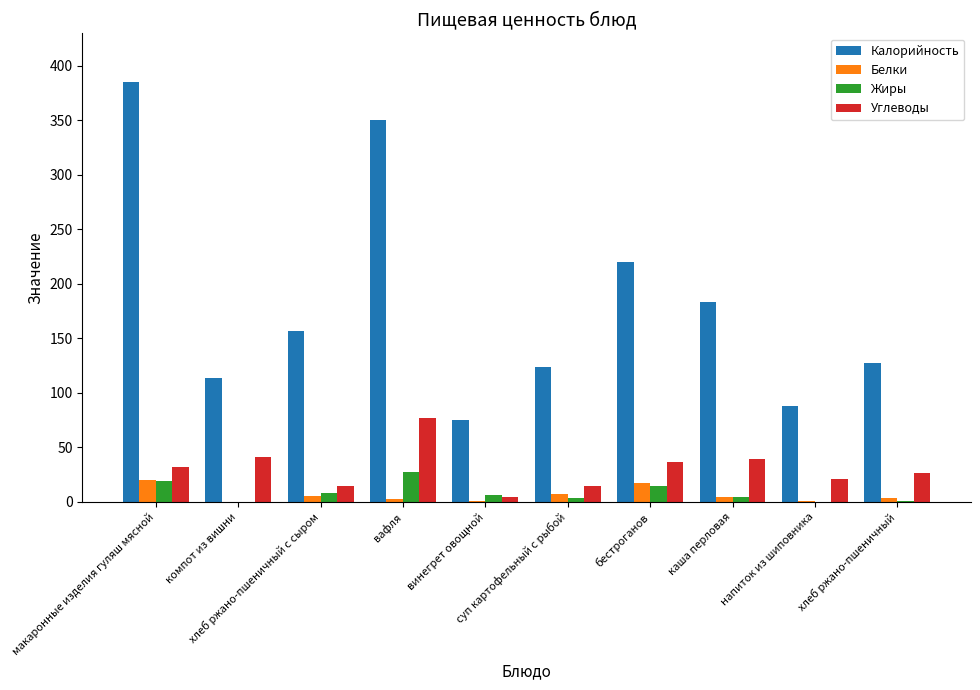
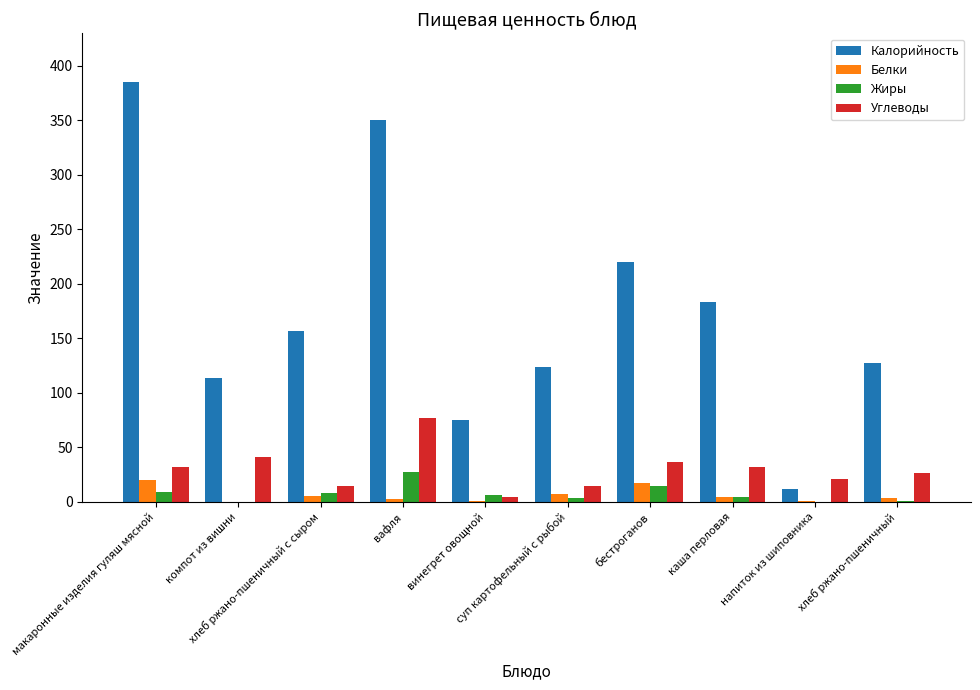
Жиры, макаронные изделия гуляш мясной: 20 -> 9
Углеводы, каша перловая: 40 -> 32
Калорийность, напиток из шиповника: 88 -> 12
